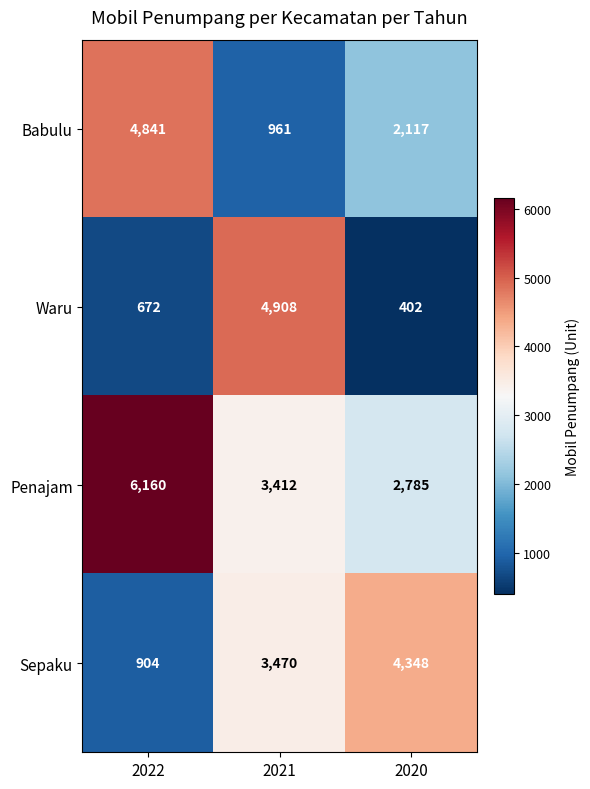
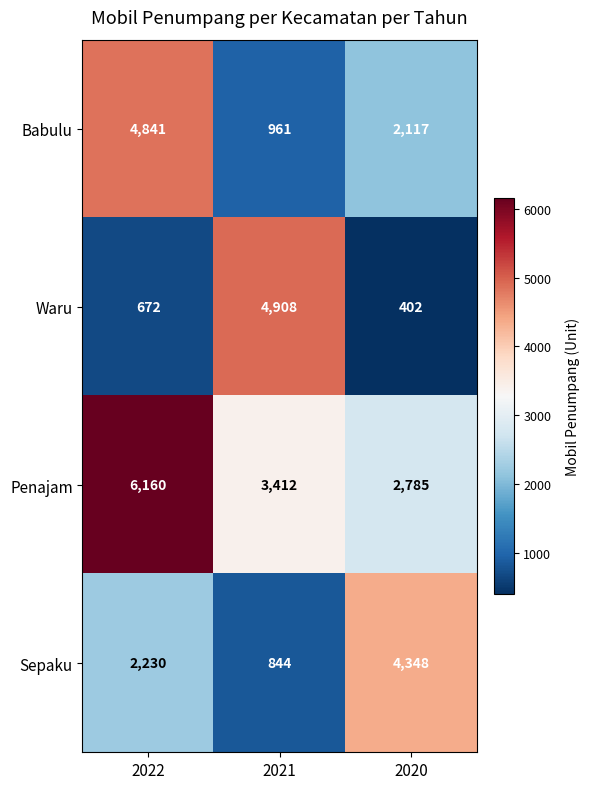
Sepaku, 2022: 904 -> 2,230
Sepaku, 2021: 3,470 -> 844
